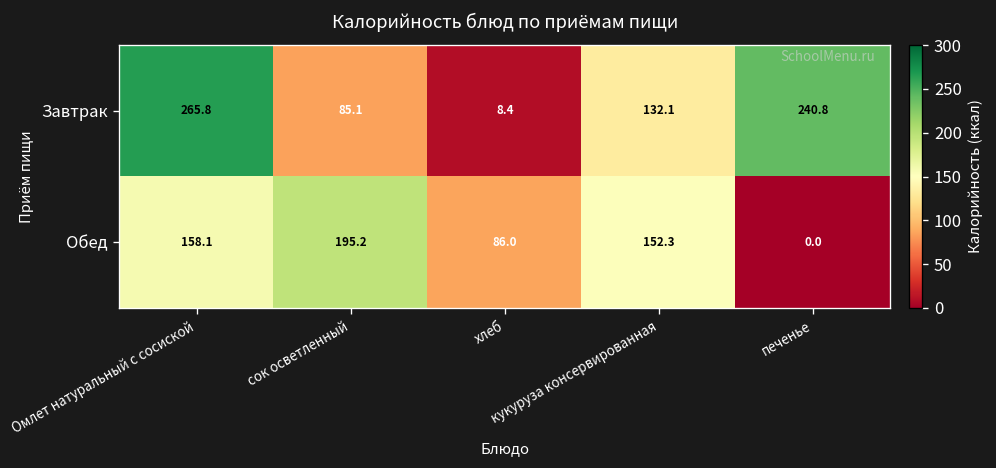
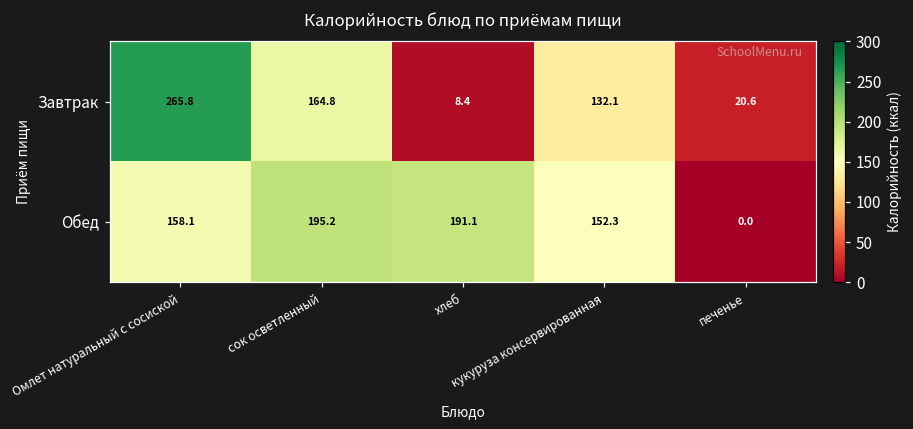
Завтрак, сок осветленный: 85.1 -> 164.8
Завтрак, печенье: 240.8 -> 20.6
Обед, хлеб: 86.0 -> 191.1
